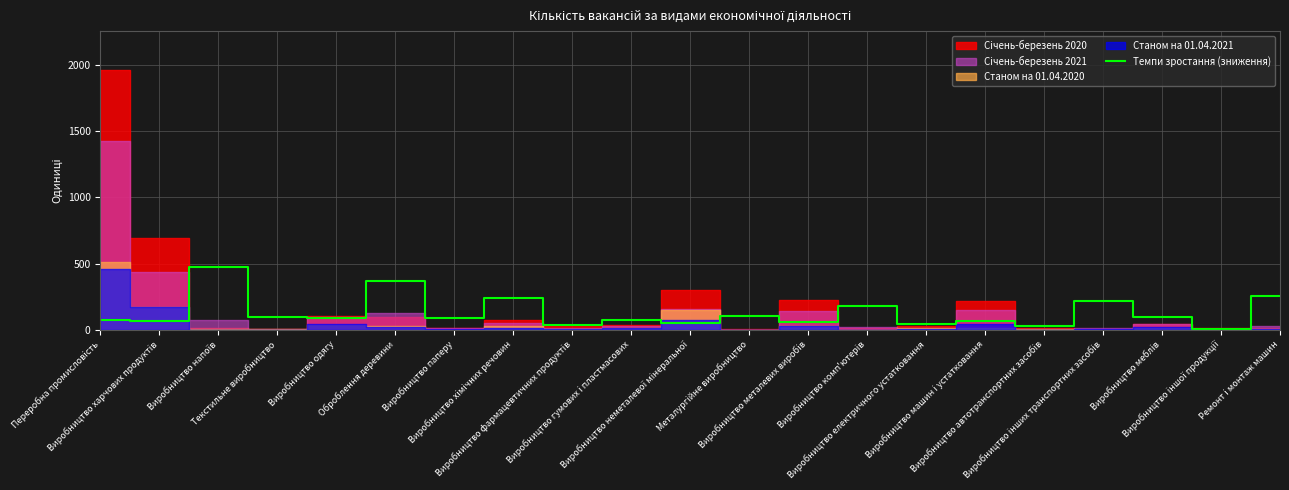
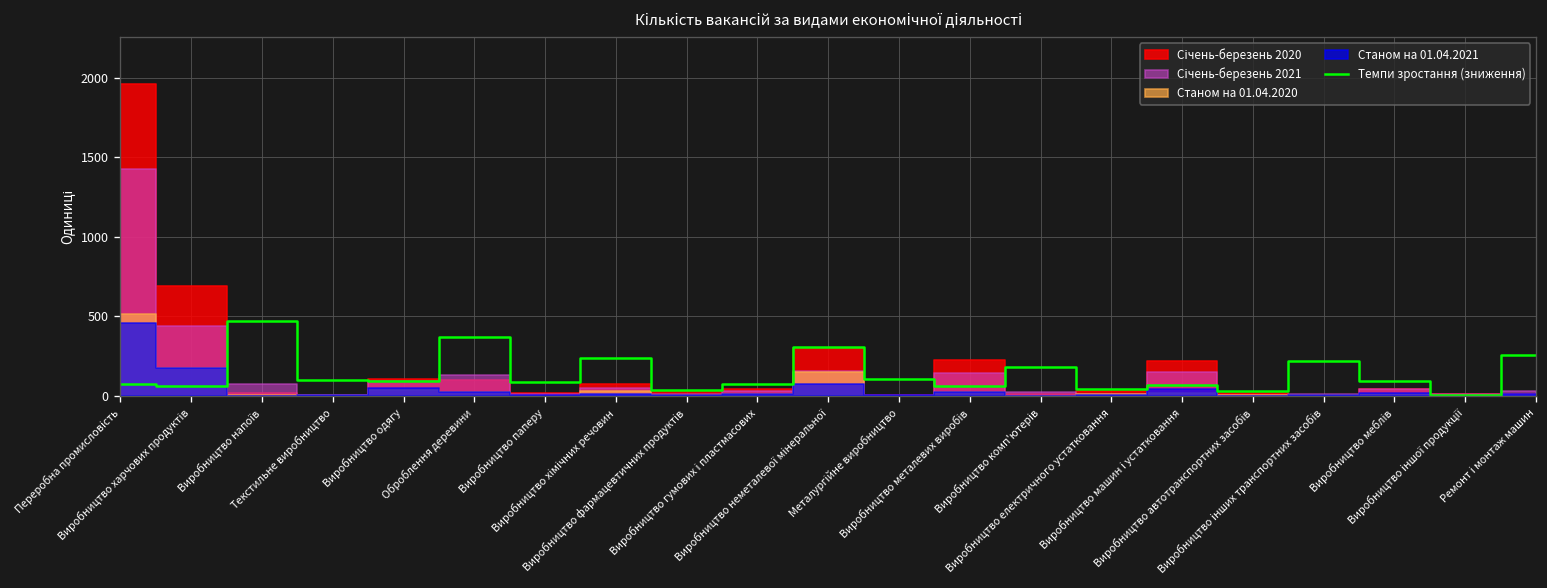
Темпи зростання (зниження), Виробництво неметалевої мінеральної: 50 -> 310
